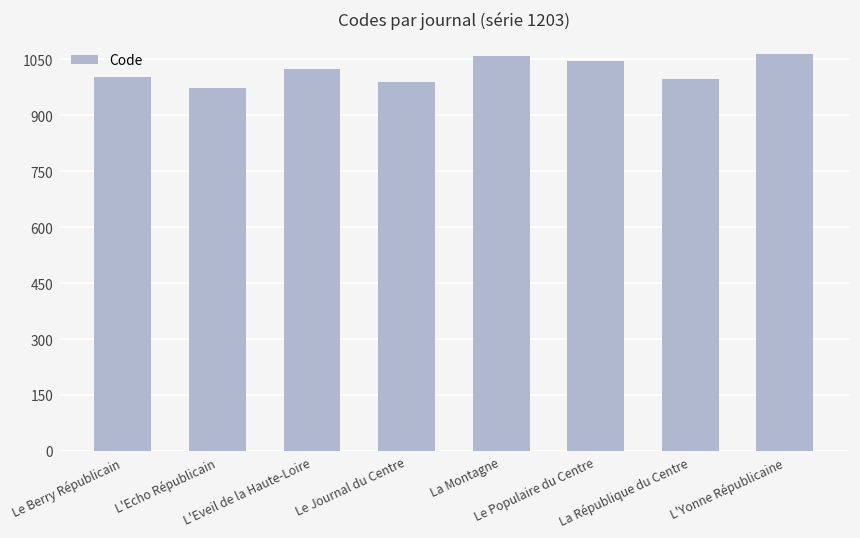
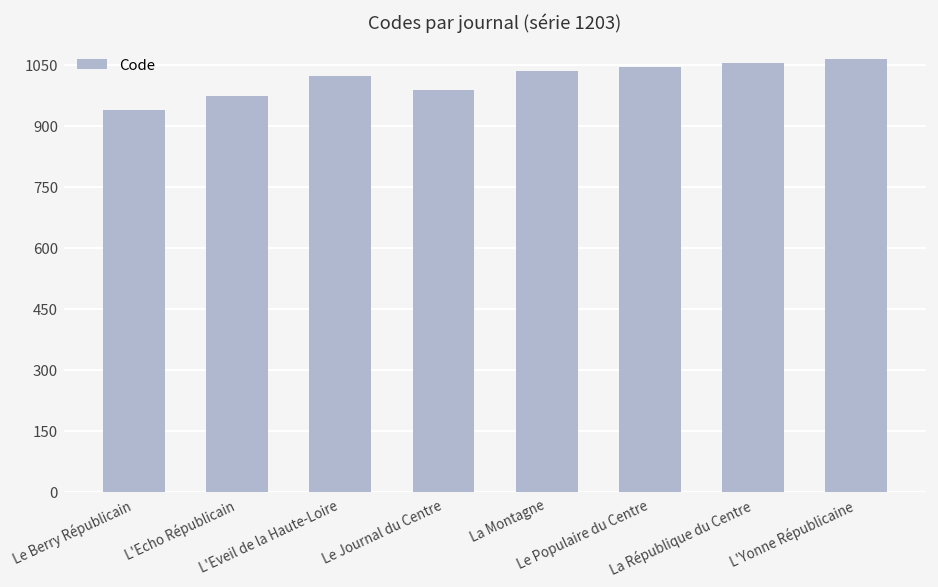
Le Berry Républicain: 1000 -> 940
La Montagne: 1060 -> 1040
La République du Centre: 1000 -> 1060
